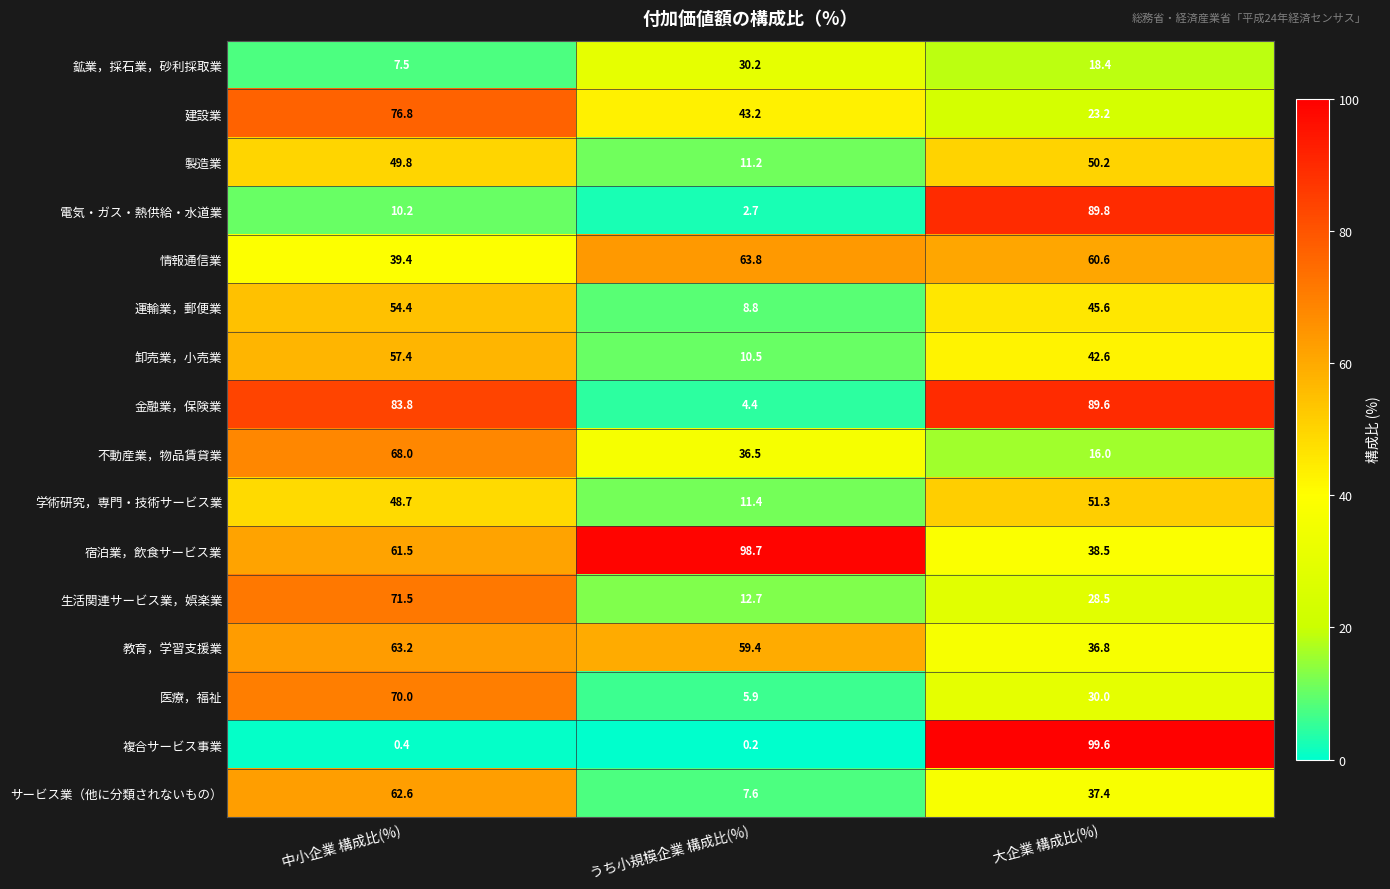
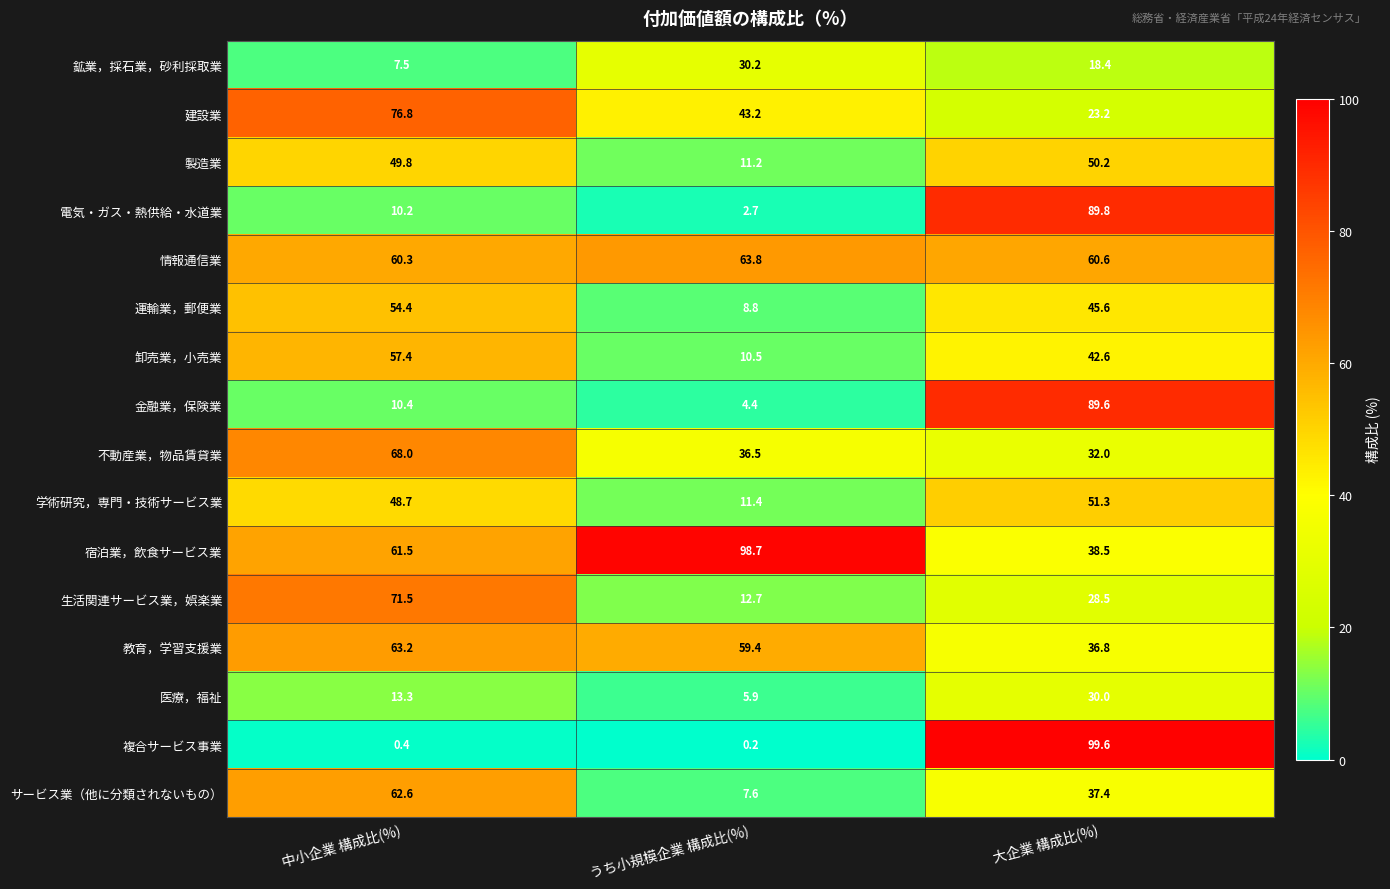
情報通信業, 中小企業 構成比(%): 39.4 -> 60.3
金融業，保険業, 中小企業 構成比(%): 83.8 -> 10.4
不動産業，物品賃貸業, 大企業 構成比(%): 16.0 -> 32.0
医療，福祉, 中小企業 構成比(%): 70.0 -> 13.3
